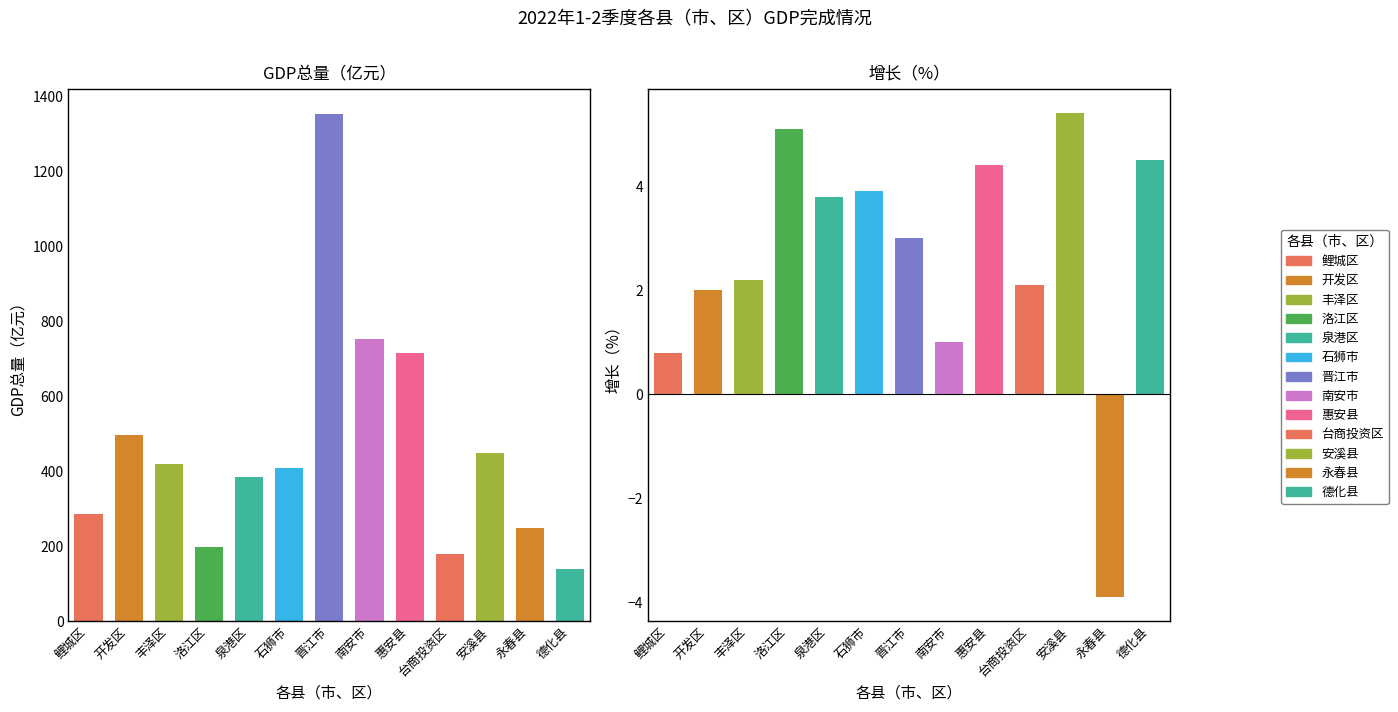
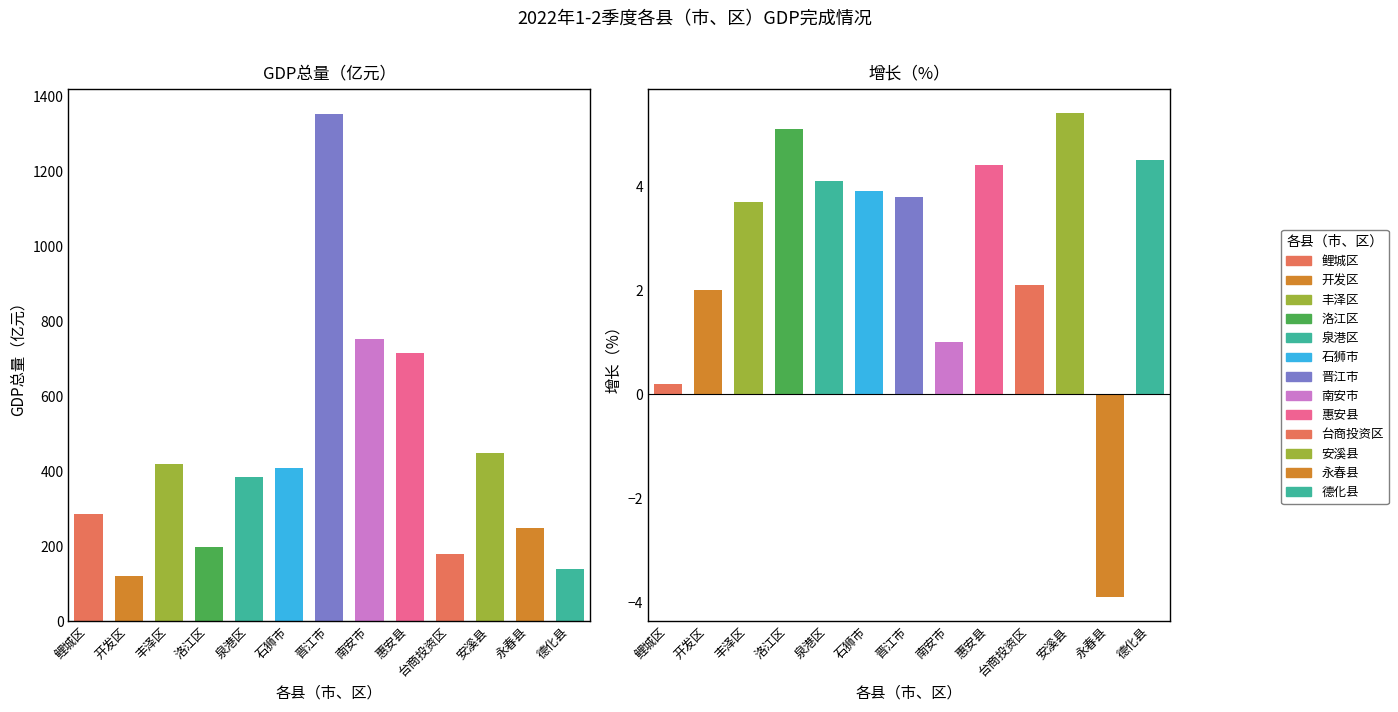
GDP总量（亿元）, 开发区: 500 -> 120
增长（%）, 鲤城区: 0.8 -> 0.2
增长（%）, 丰泽区: 2.2 -> 3.7
增长（%）, 泉港区: 3.8 -> 4.1
增长（%）, 晋江市: 3.0 -> 3.8
